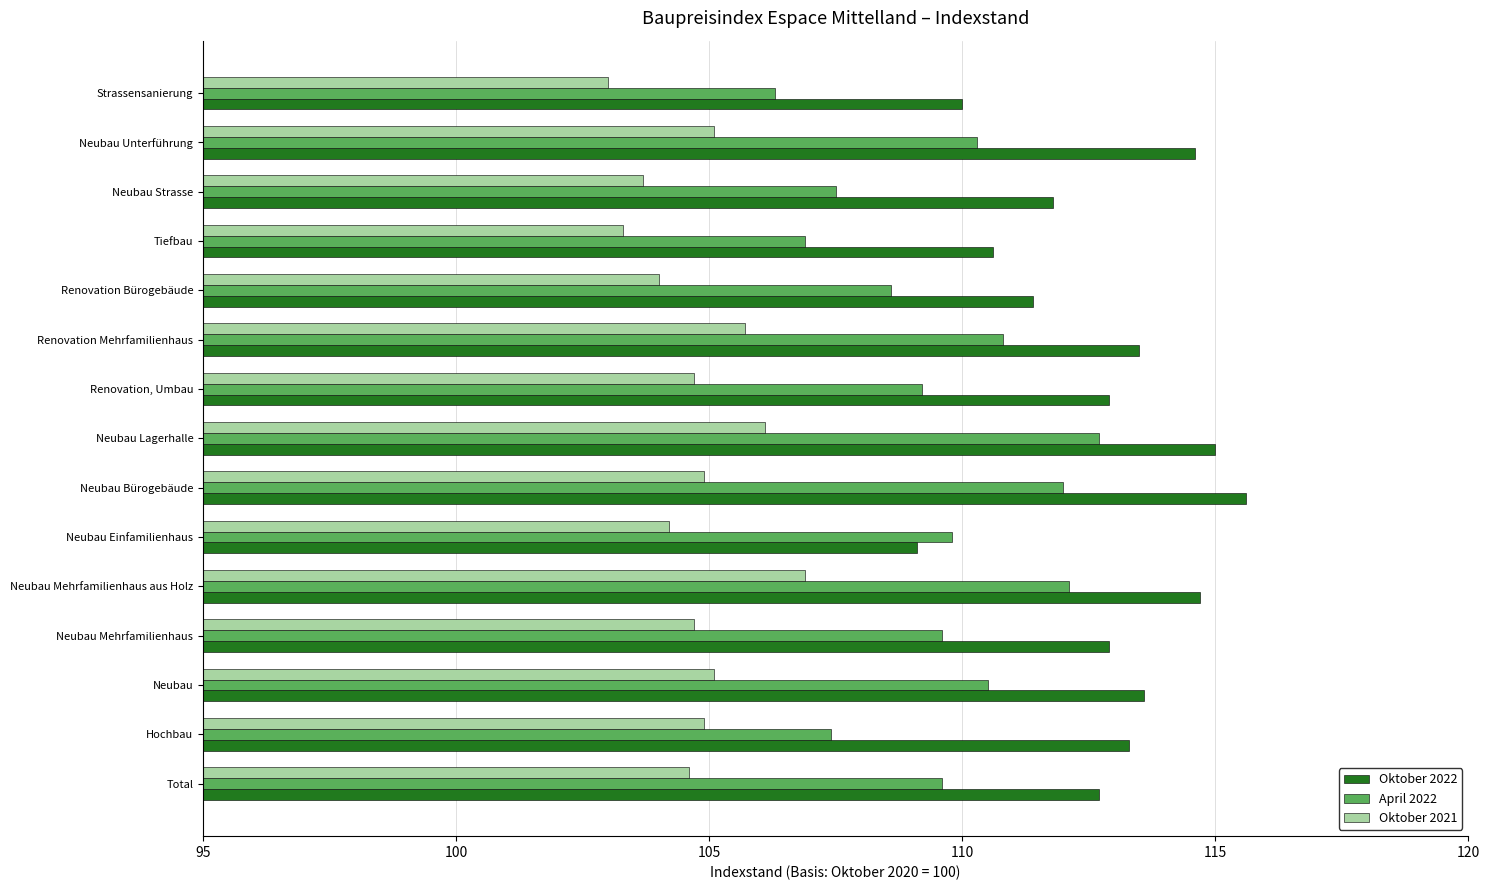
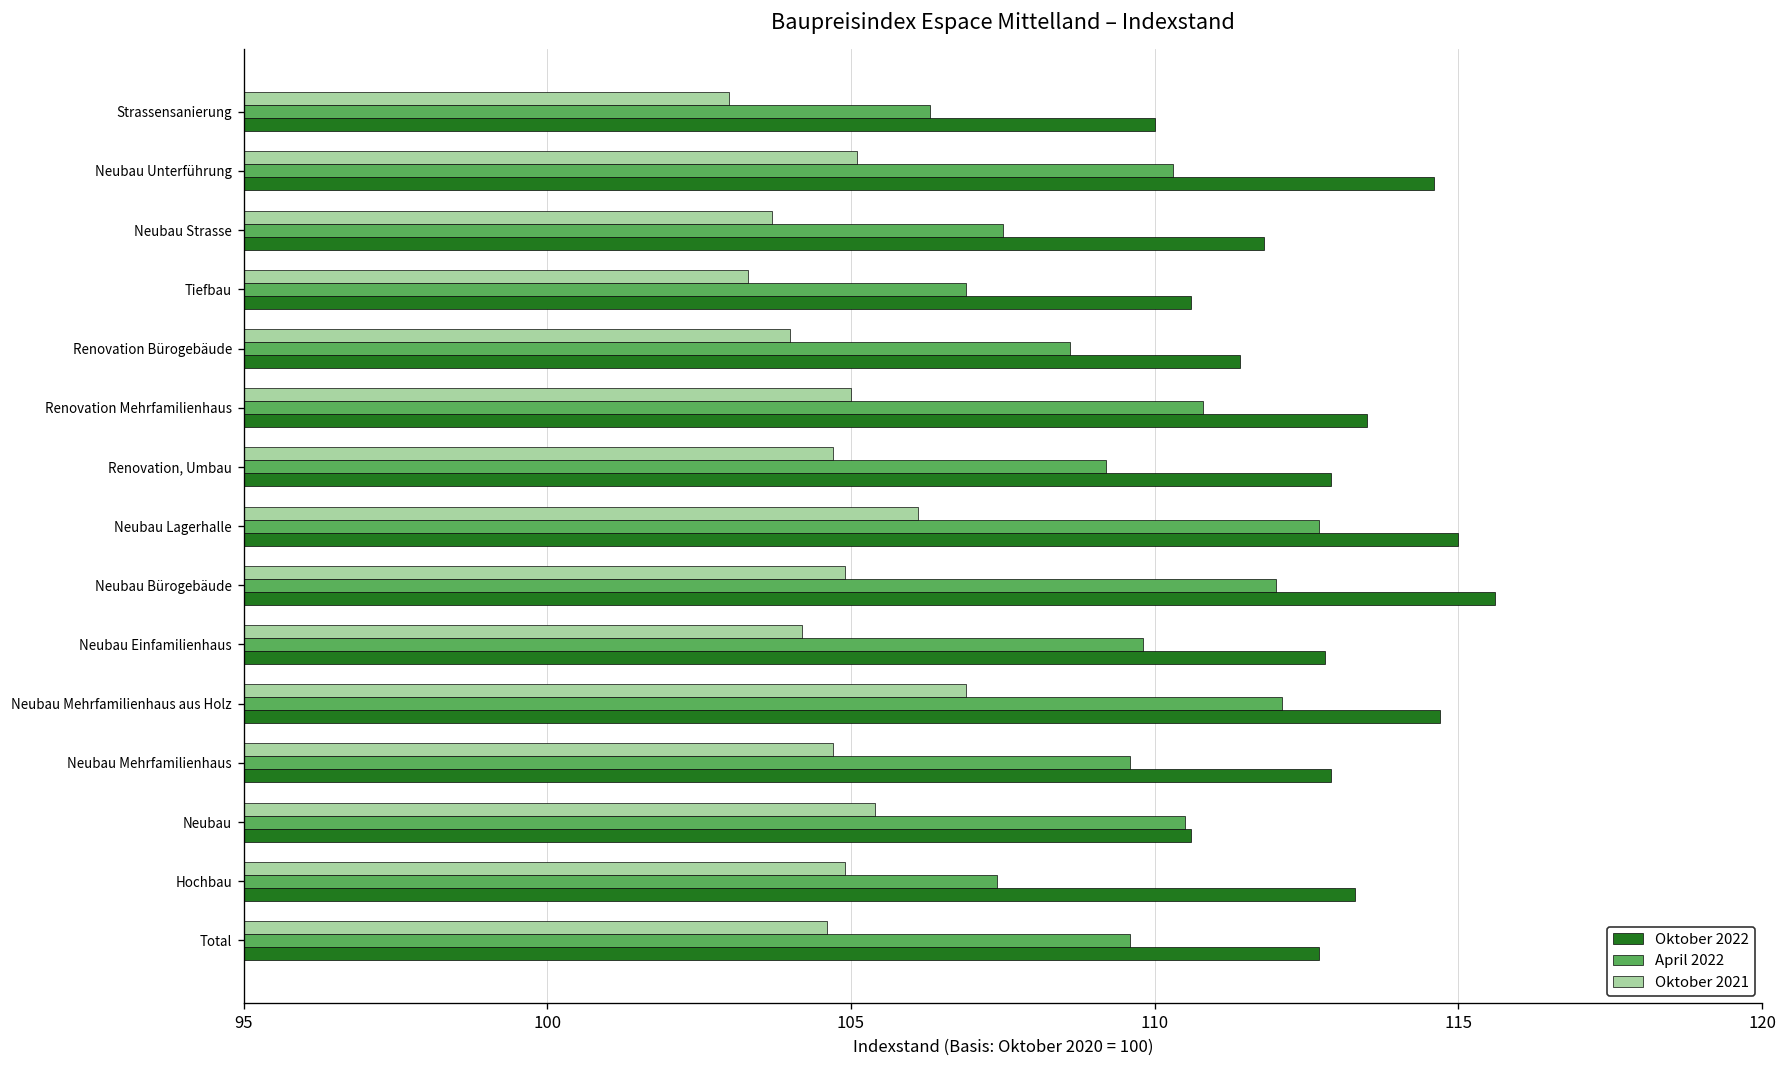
Oktober 2021, Renovation Mehrfamilienhaus: 105.7 -> 105.0
Oktober 2022, Neubau Einfamilienhaus: 109.1 -> 112.8
Oktober 2021, Neubau: 105.1 -> 105.4
Oktober 2022, Neubau: 113.6 -> 110.6
